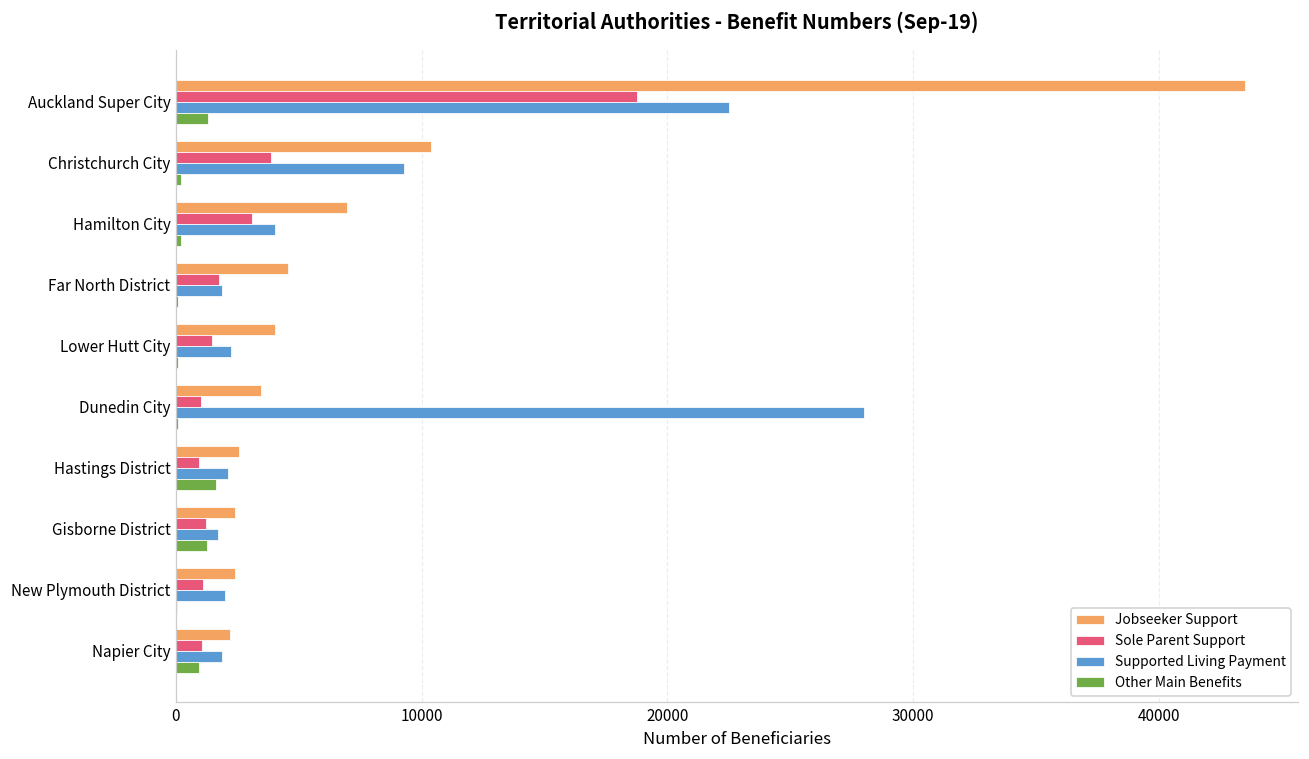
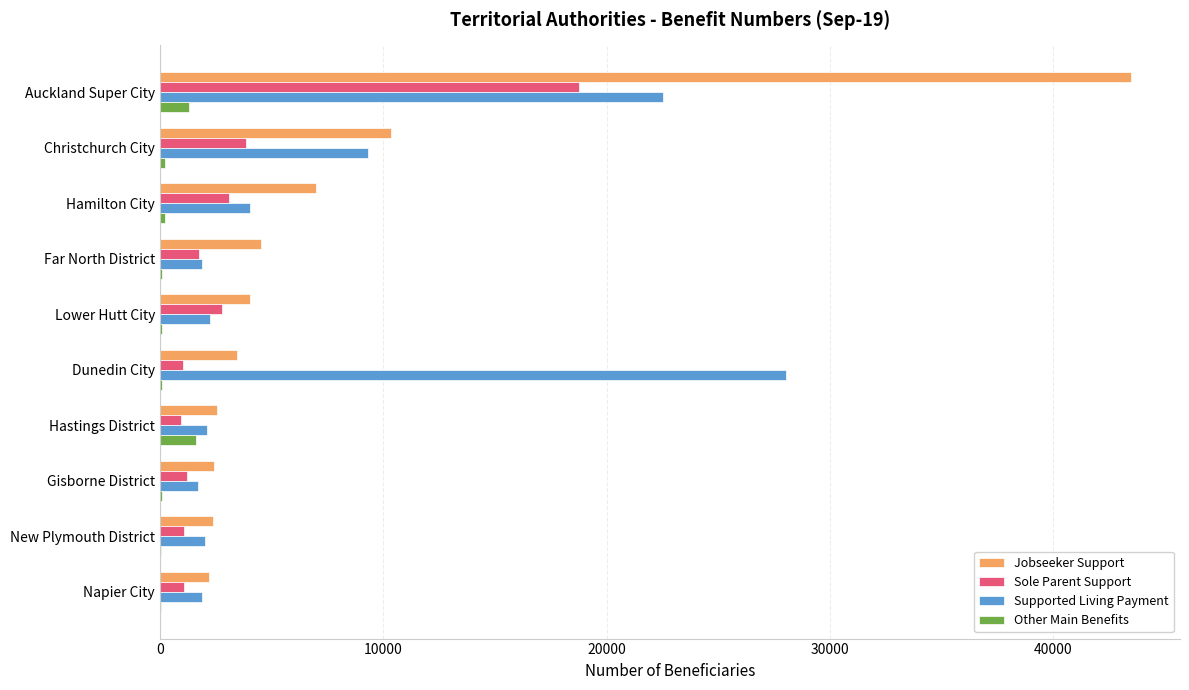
Sole Parent Support, Lower Hutt City: 1500 -> 2800
Other Main Benefits, Gisborne District: 1300 -> 100
Other Main Benefits, Napier City: 900 -> 100
